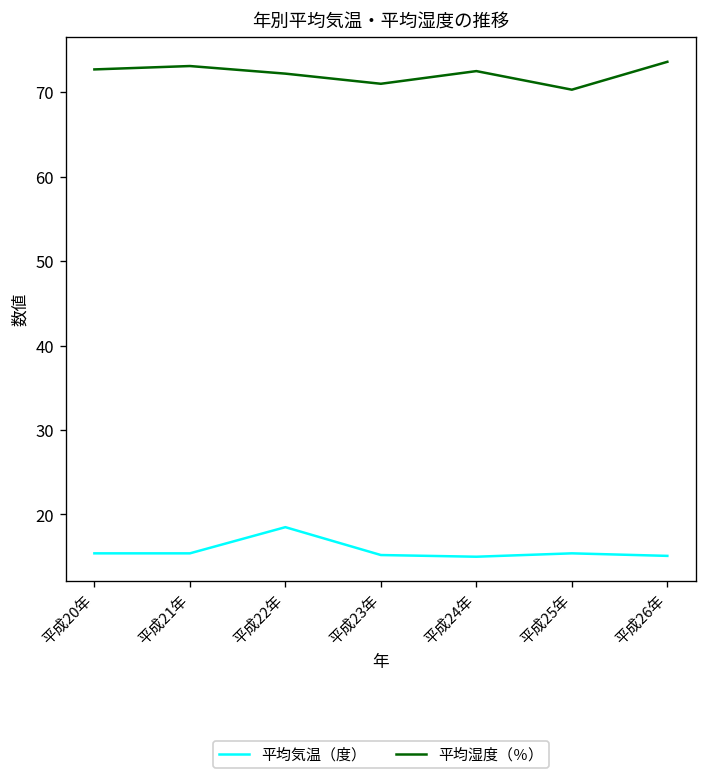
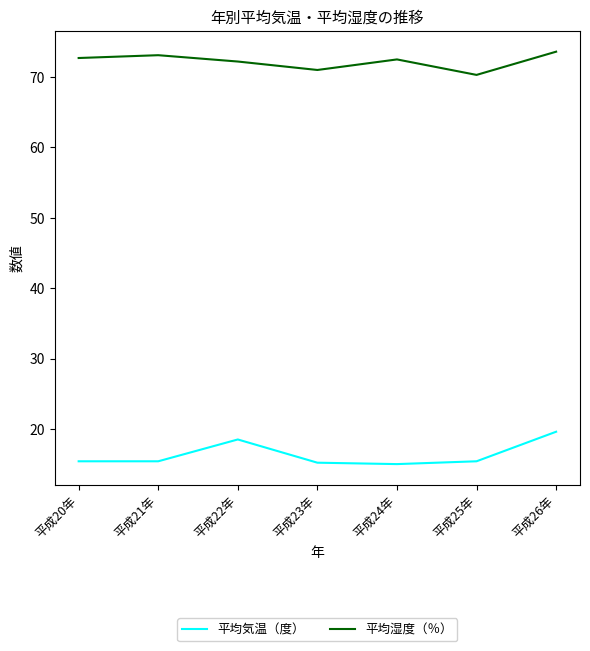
平均気温（度）, 平成26年: 15 -> 20
